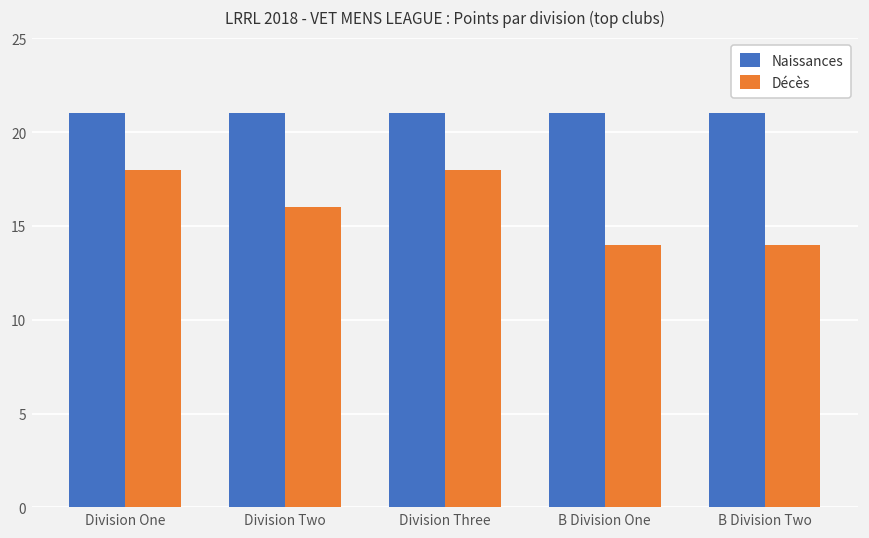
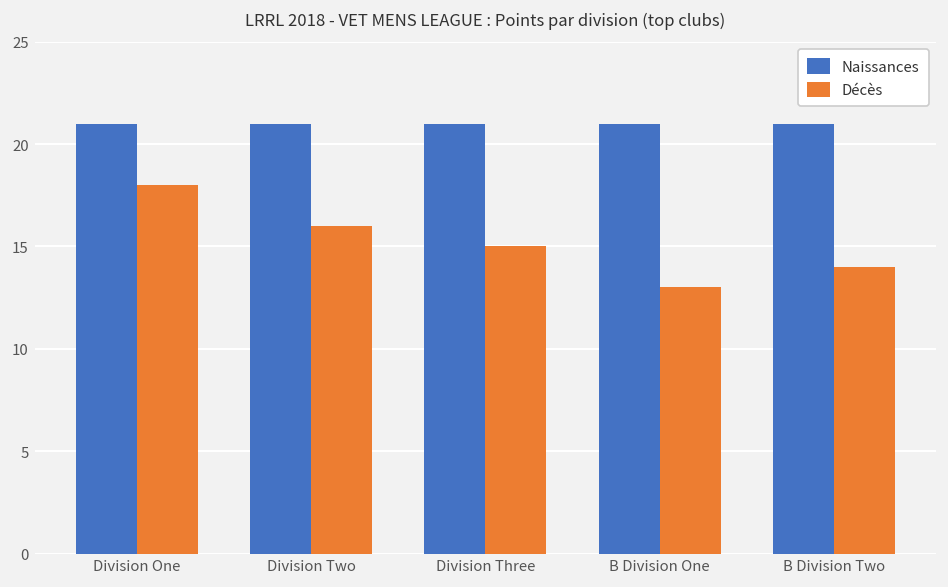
Décès, Division Three: 18 -> 15
Décès, B Division One: 14 -> 13
